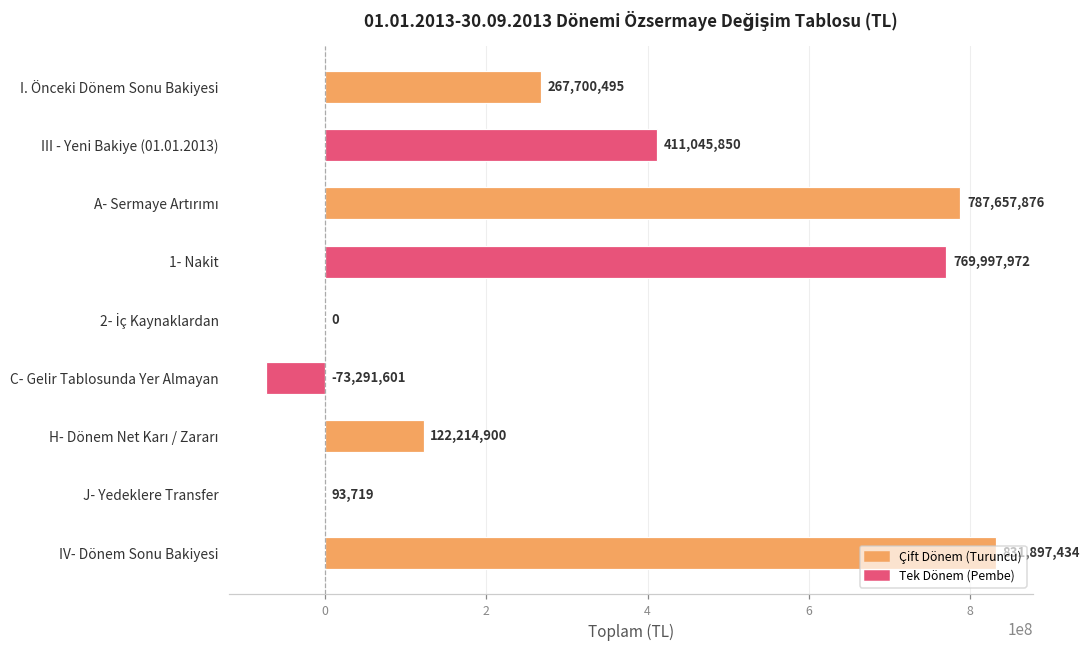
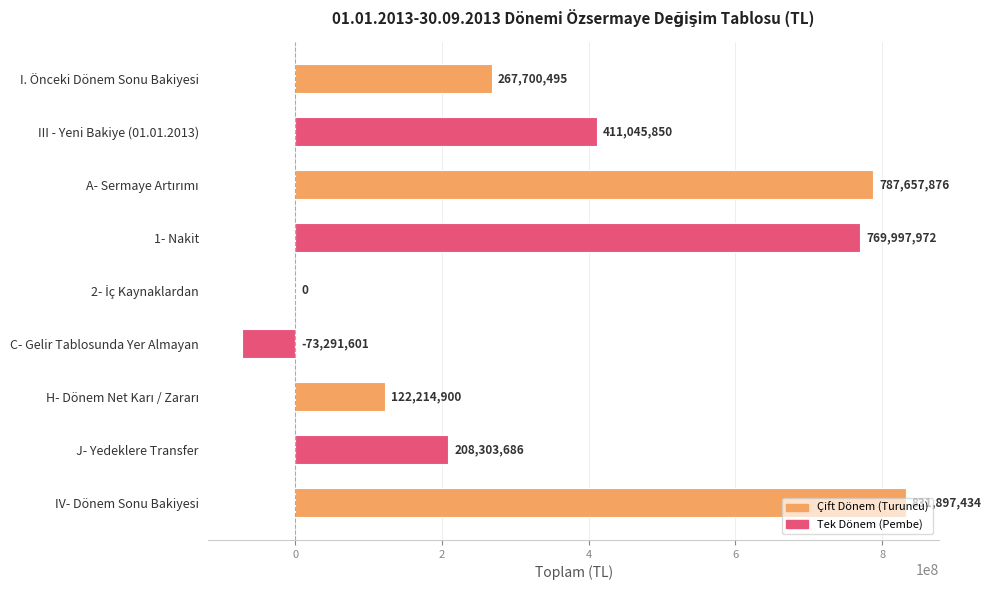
J- Yedeklere Transfer: 93,719 -> 208,303,686
